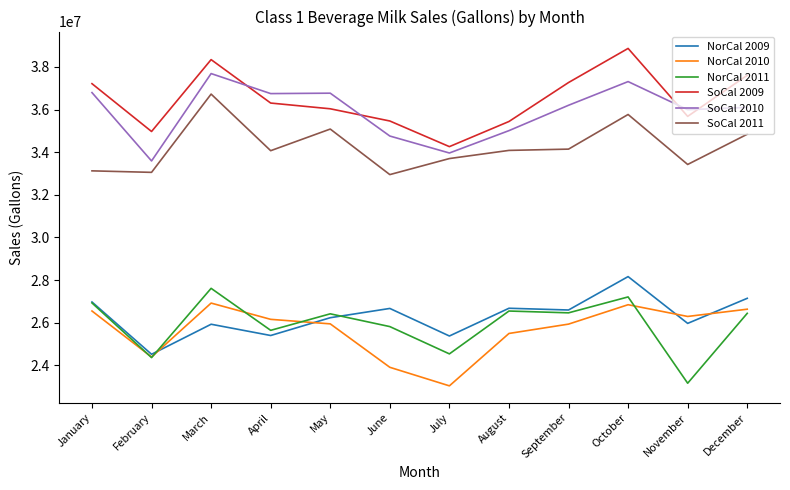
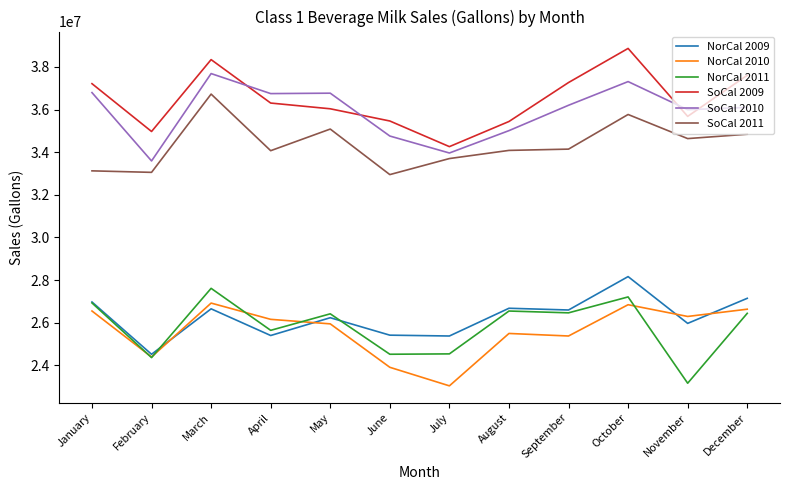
NorCal 2009, March: 25900000 -> 26700000
NorCal 2009, June: 26700000 -> 25400000
NorCal 2011, June: 25800000 -> 24500000
NorCal 2010, September: 25900000 -> 25400000
SoCal 2011, November: 33400000 -> 34600000
